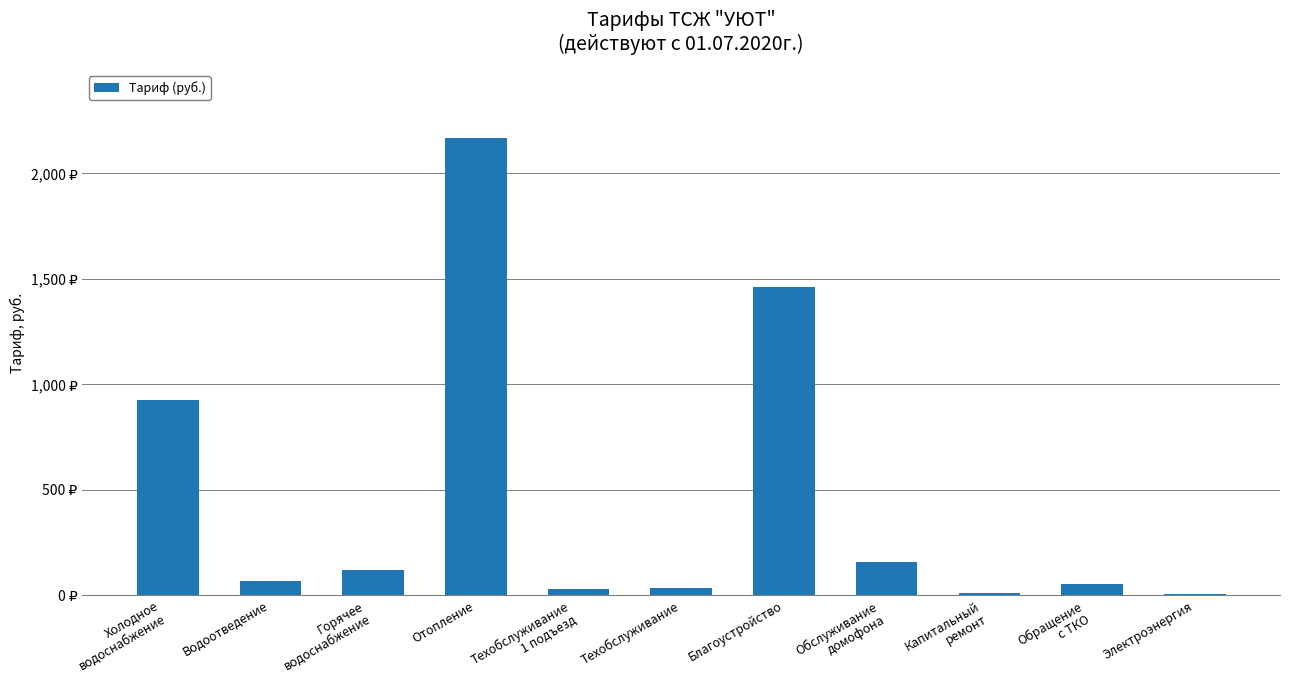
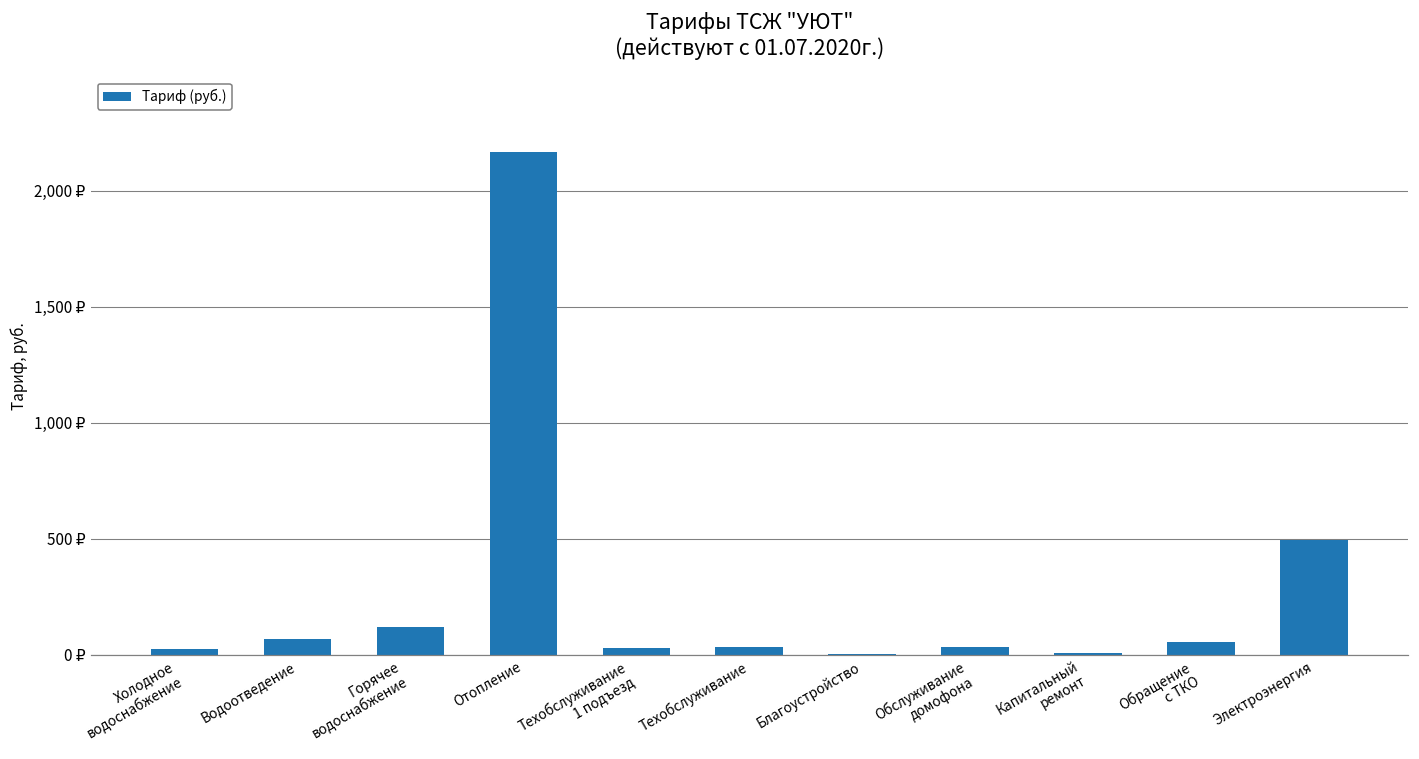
Холодное водоснабжение: 930 ₽ -> 20 ₽
Благоустройство: 1,460 ₽ -> 0 ₽
Обслуживание домофона: 160 ₽ -> 30 ₽
Электроэнергия: 0 ₽ -> 500 ₽
